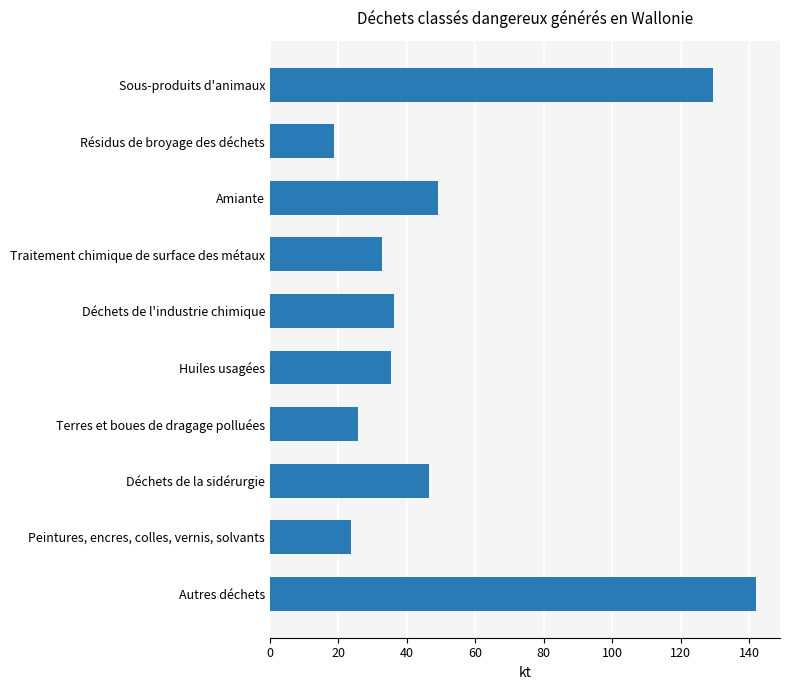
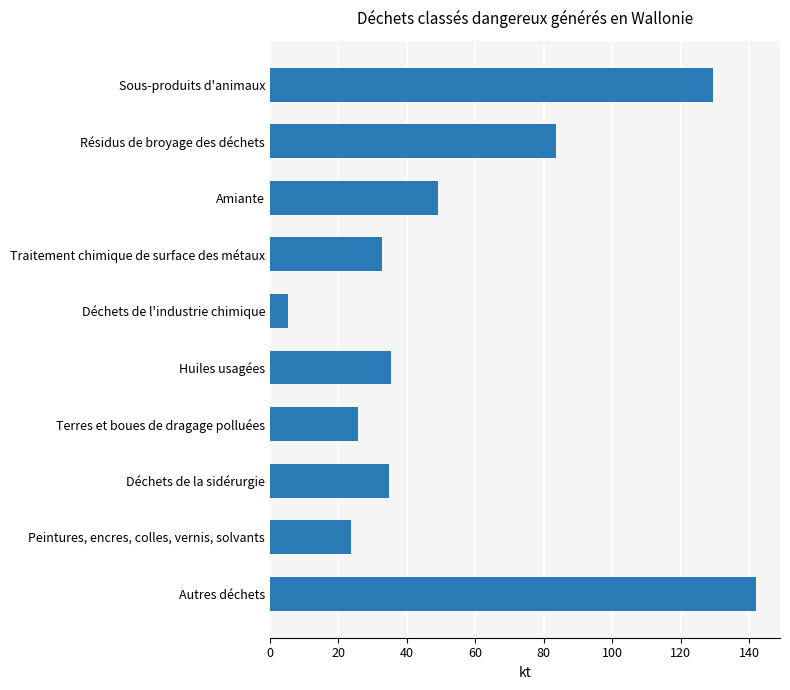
Résidus de broyage des déchets: 19 -> 83
Déchets de l'industrie chimique: 36 -> 5
Déchets de la sidérurgie: 47 -> 35
